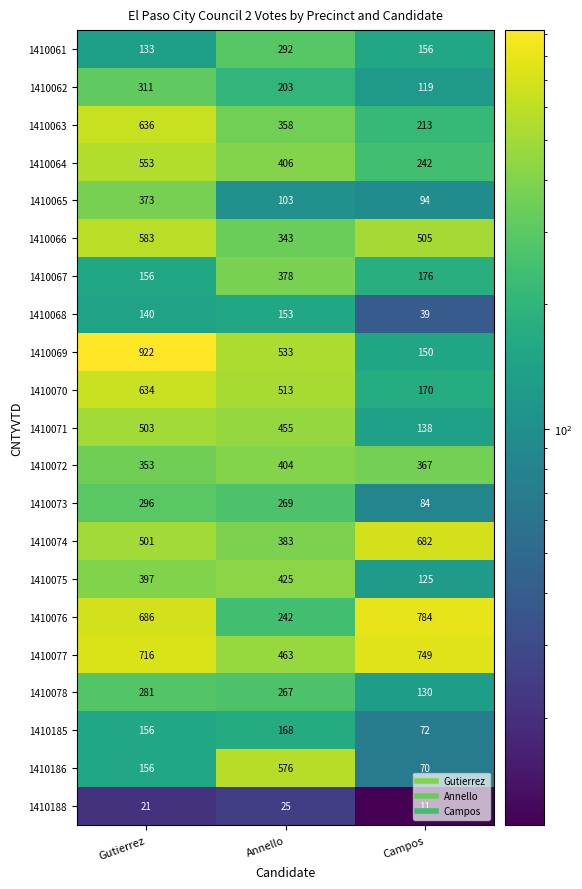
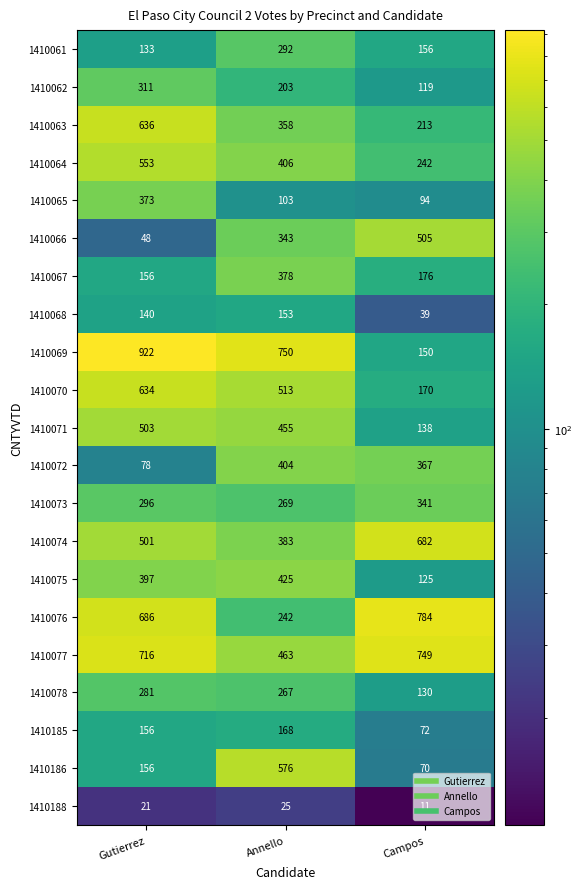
1410066, Gutierrez: 583 -> 48
1410069, Annello: 533 -> 750
1410072, Gutierrez: 353 -> 78
1410073, Campos: 84 -> 341
